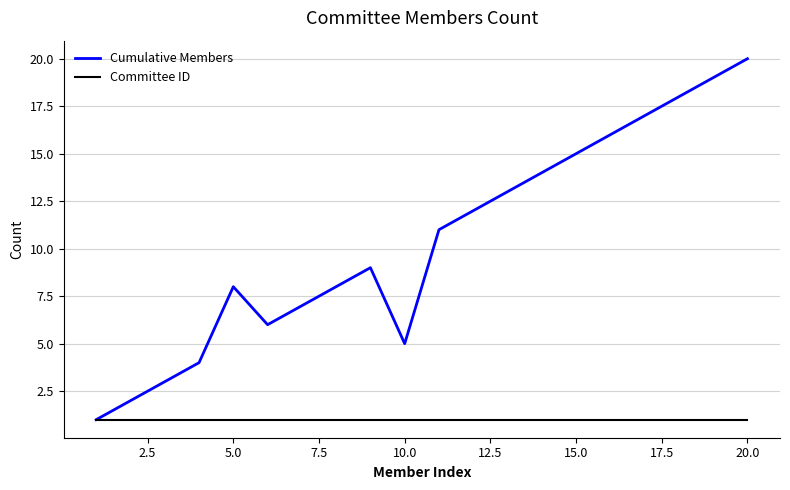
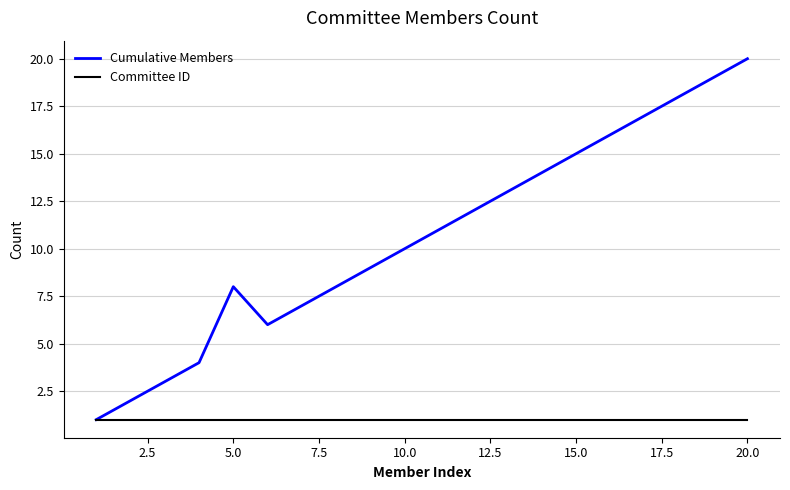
Cumulative Members, 10.0: 5 -> 10
